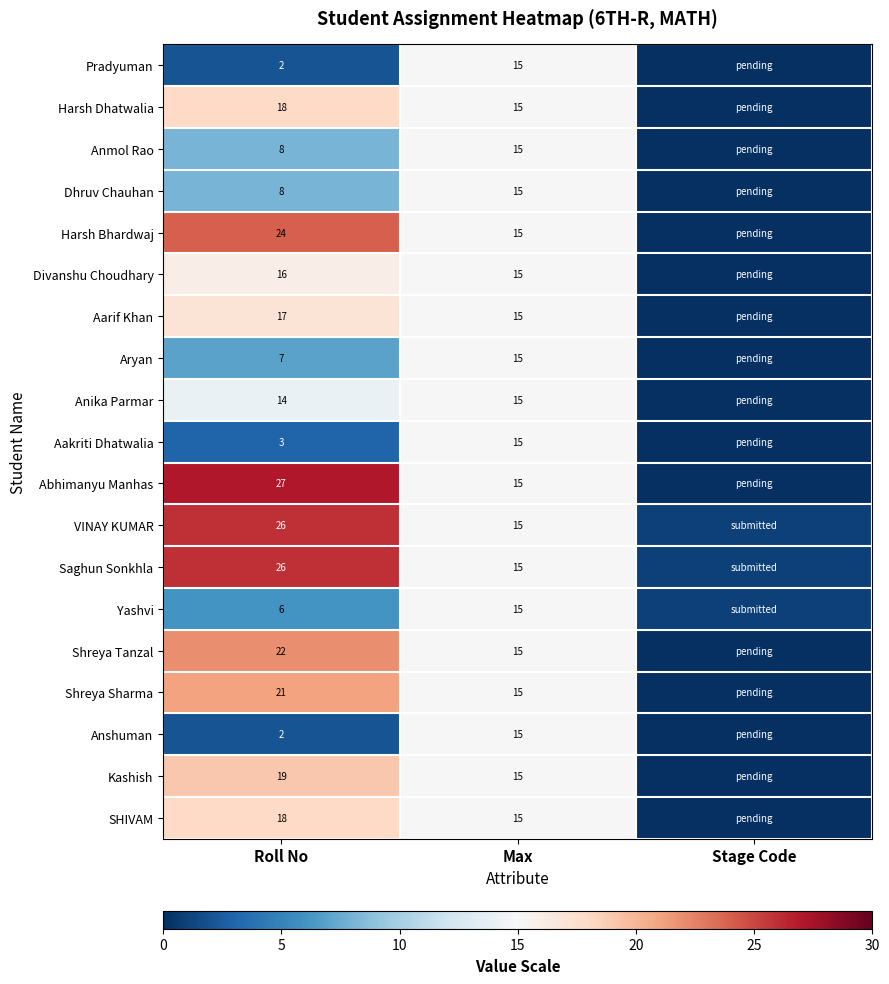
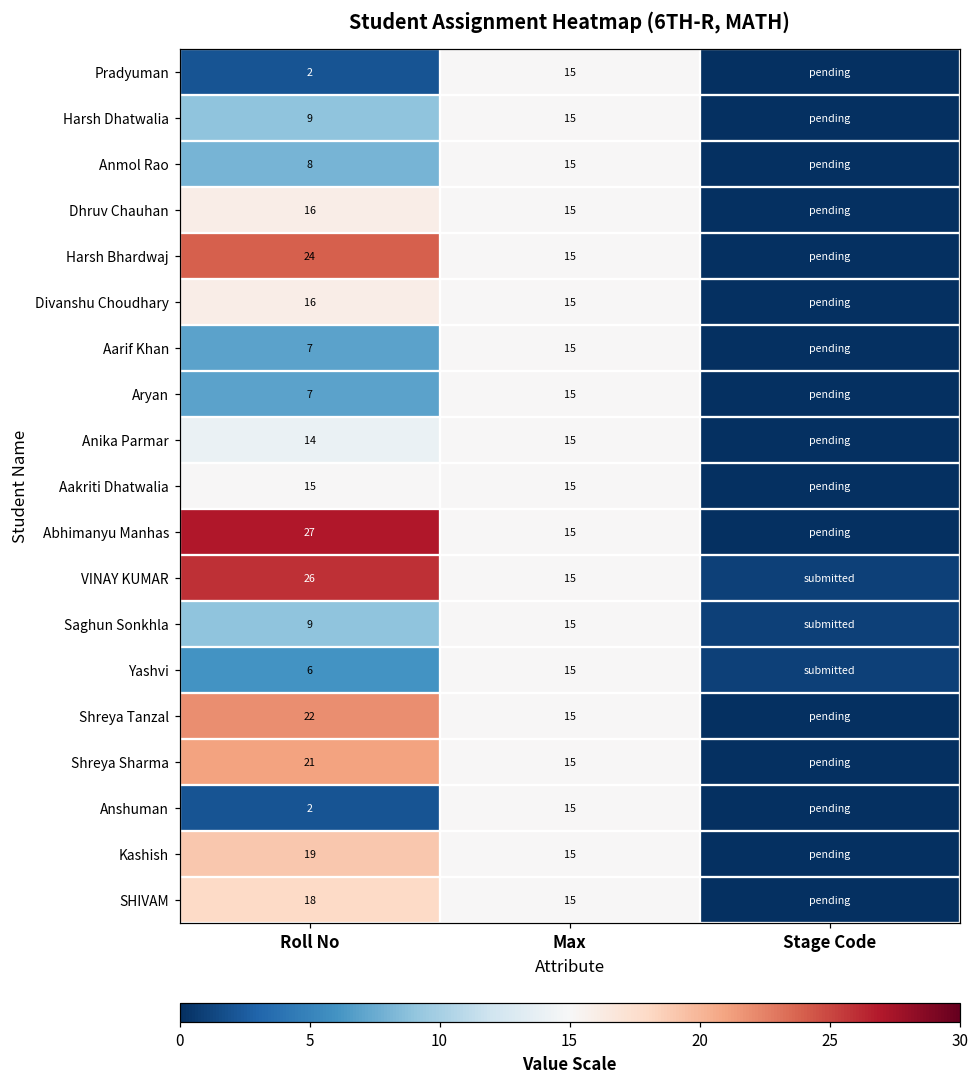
Harsh Dhatwalia, Roll No: 18 -> 9
Dhruv Chauhan, Roll No: 8 -> 16
Aarif Khan, Roll No: 17 -> 7
Aakriti Dhatwalia, Roll No: 3 -> 15
Saghun Sonkhla, Roll No: 26 -> 9
